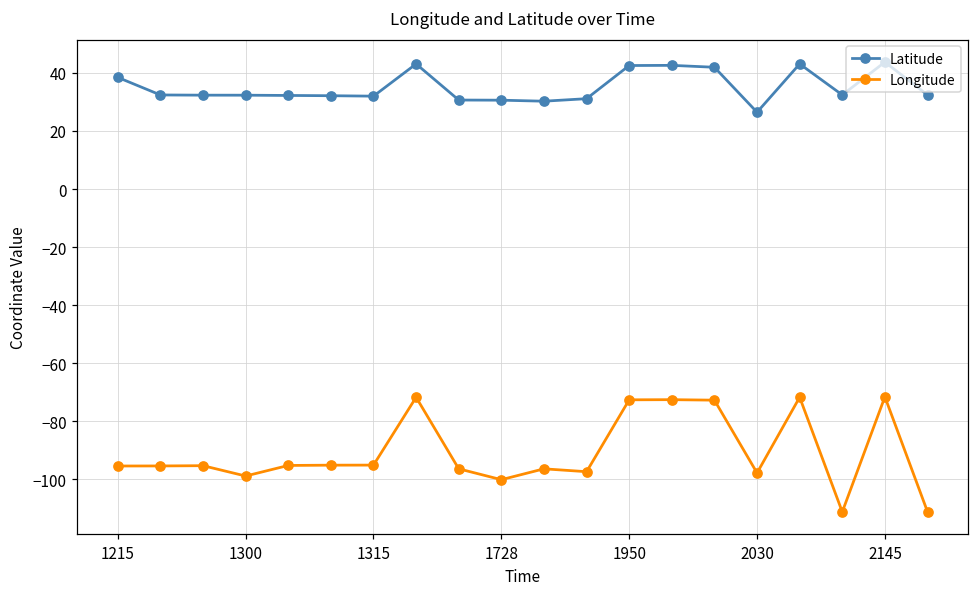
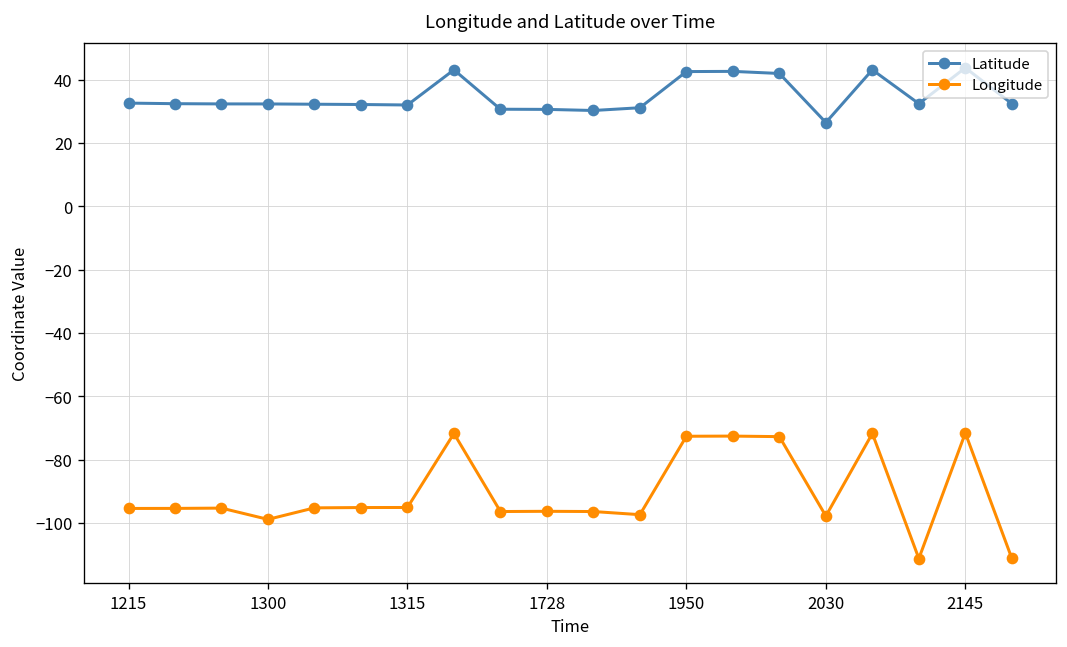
Latitude, 1215: 38 -> 33
Longitude, 1728: -100 -> -96
